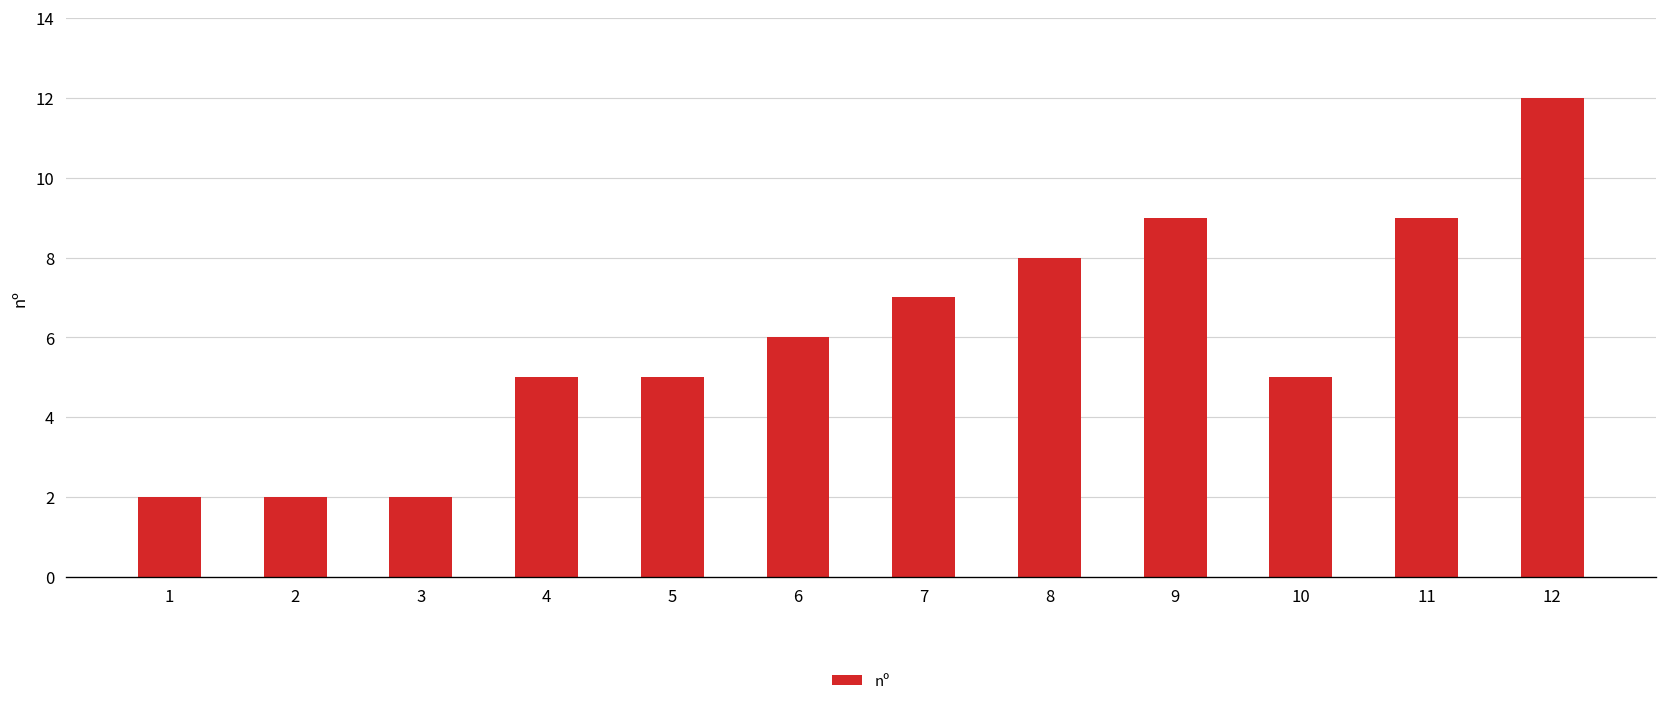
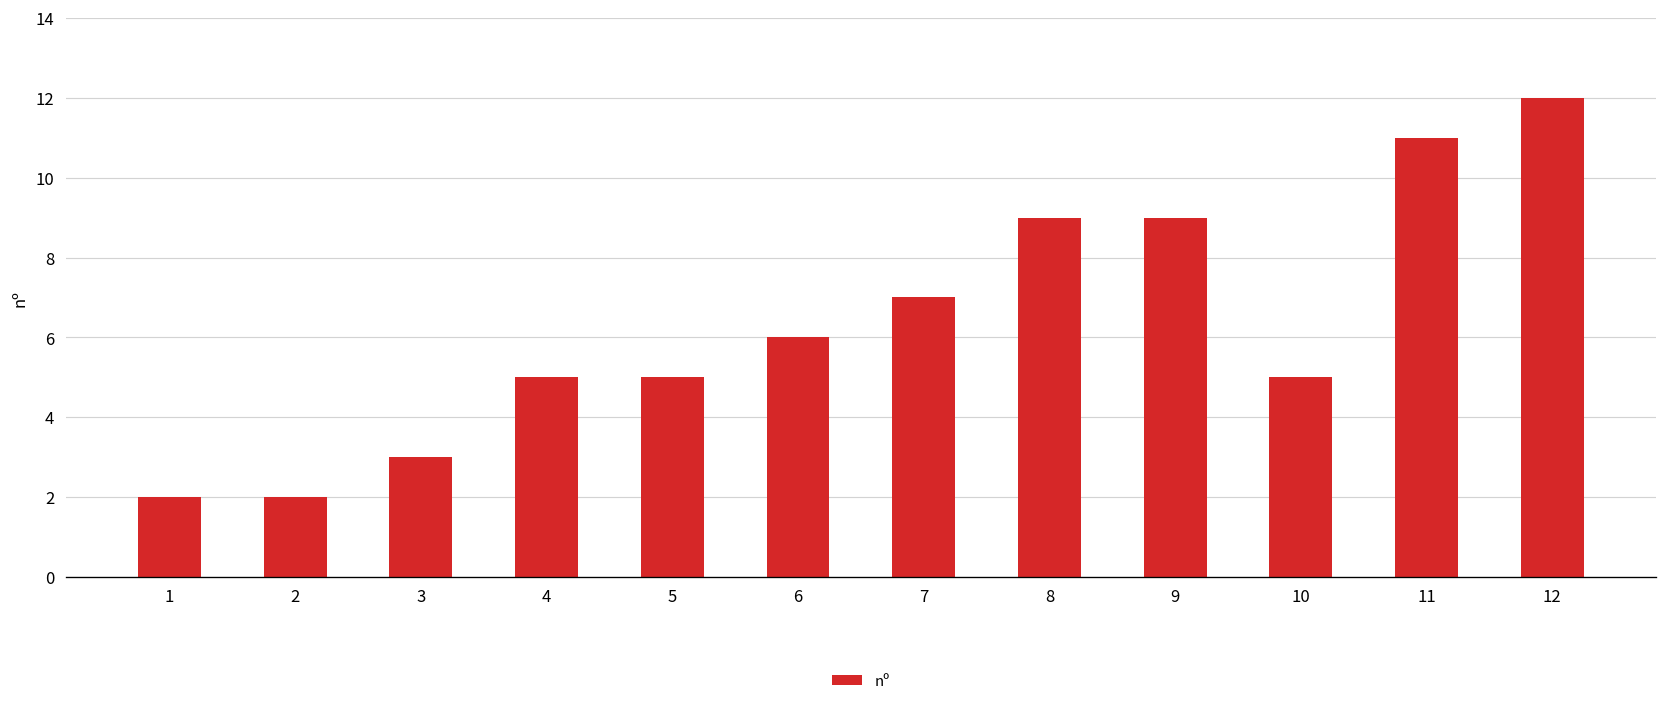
3: 2 -> 3
8: 8 -> 9
11: 9 -> 11
